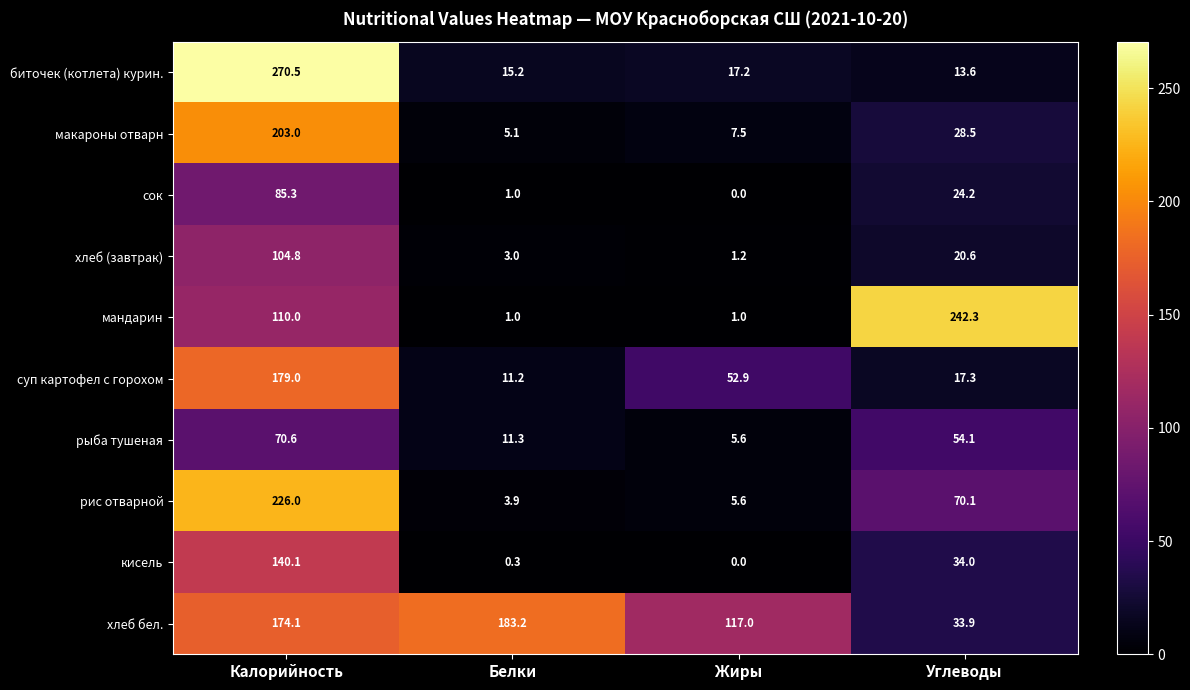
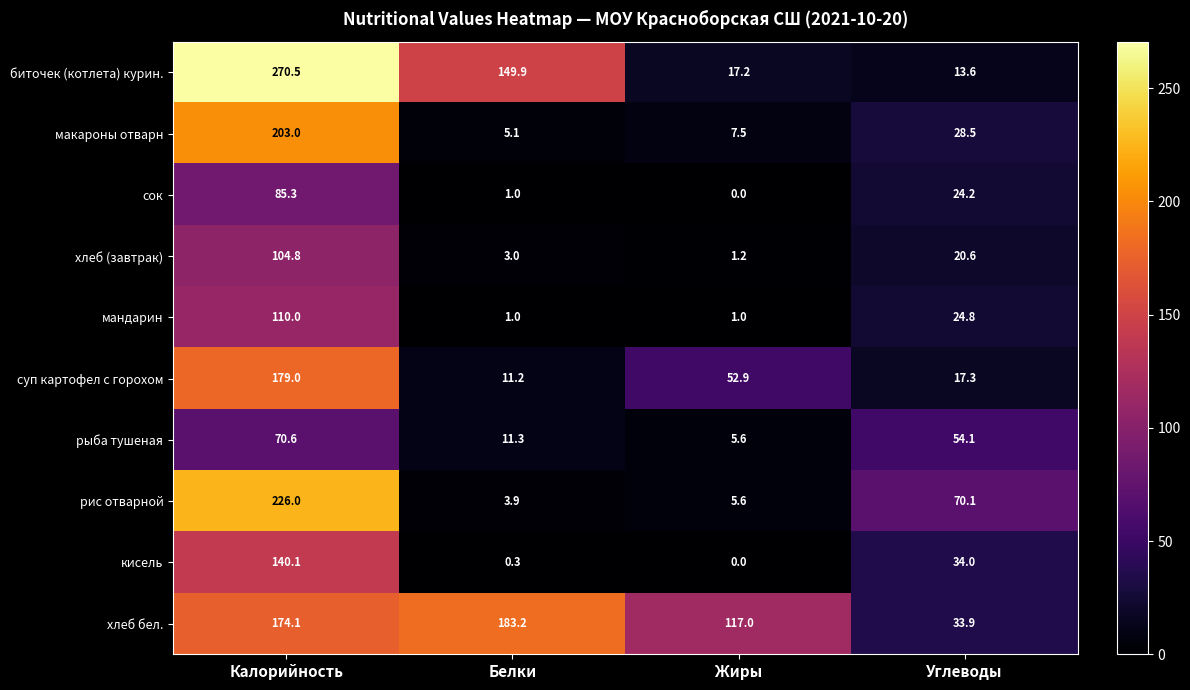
биточек (котлета) курин., Белки: 15.2 -> 149.9
мандарин, Углеводы: 242.3 -> 24.8
